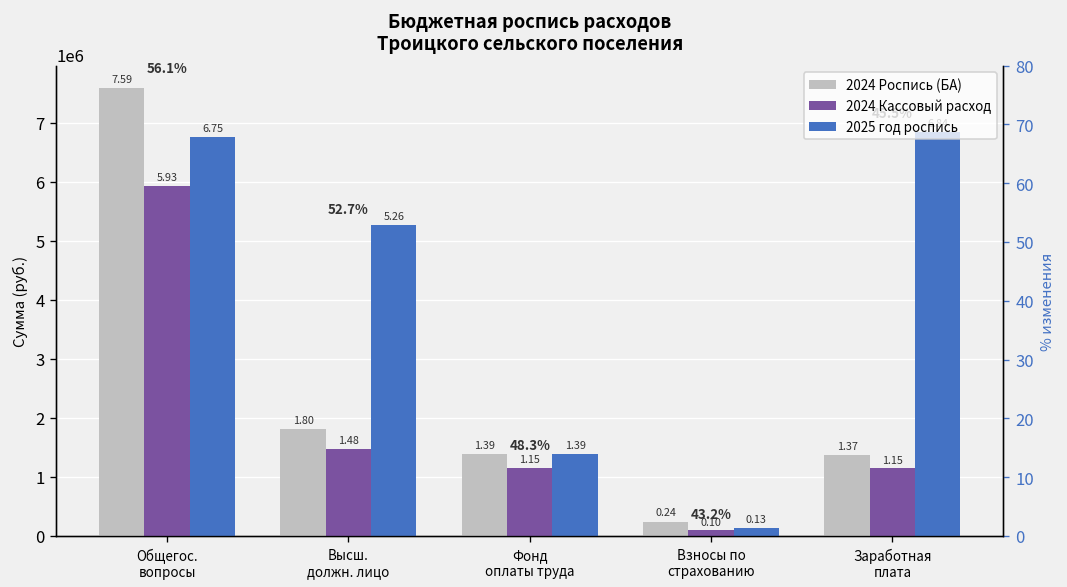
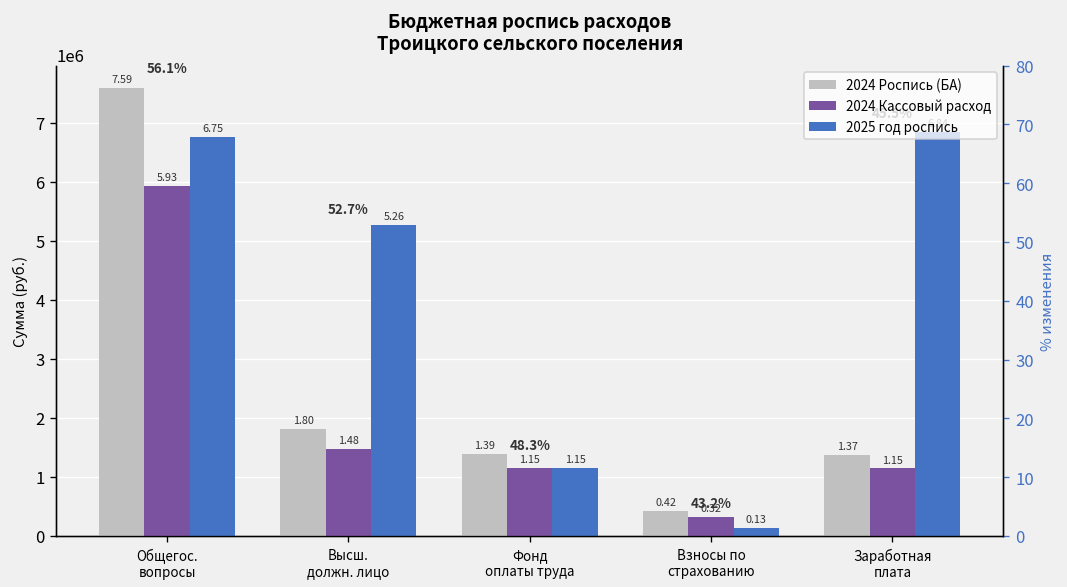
2025 год роспись, Фонд оплаты труда: 1.39 -> 1.15
2024 Роспись (БА), Взносы по страхованию: 0.24 -> 0.42
2024 Кассовый расход, Взносы по страхованию: 0.10 -> 0.32
